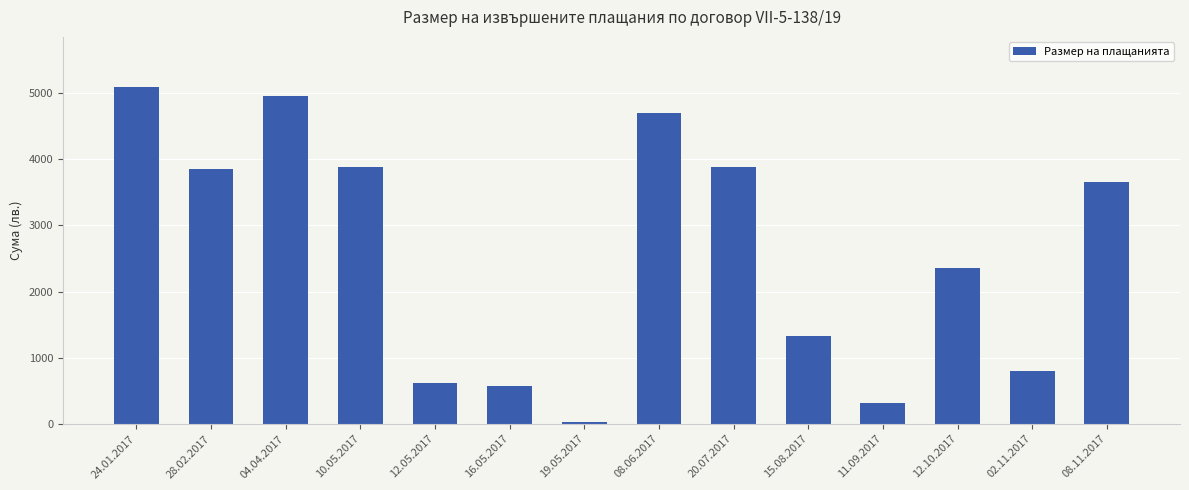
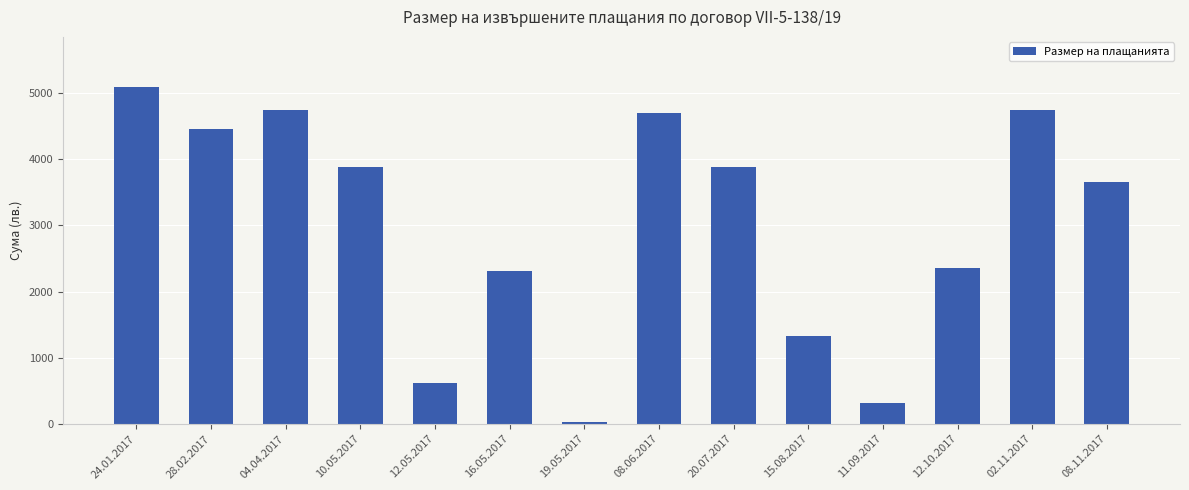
28.02.2017: 3900 -> 4500
04.04.2017: 5000 -> 4700
16.05.2017: 600 -> 2300
02.11.2017: 800 -> 4700
